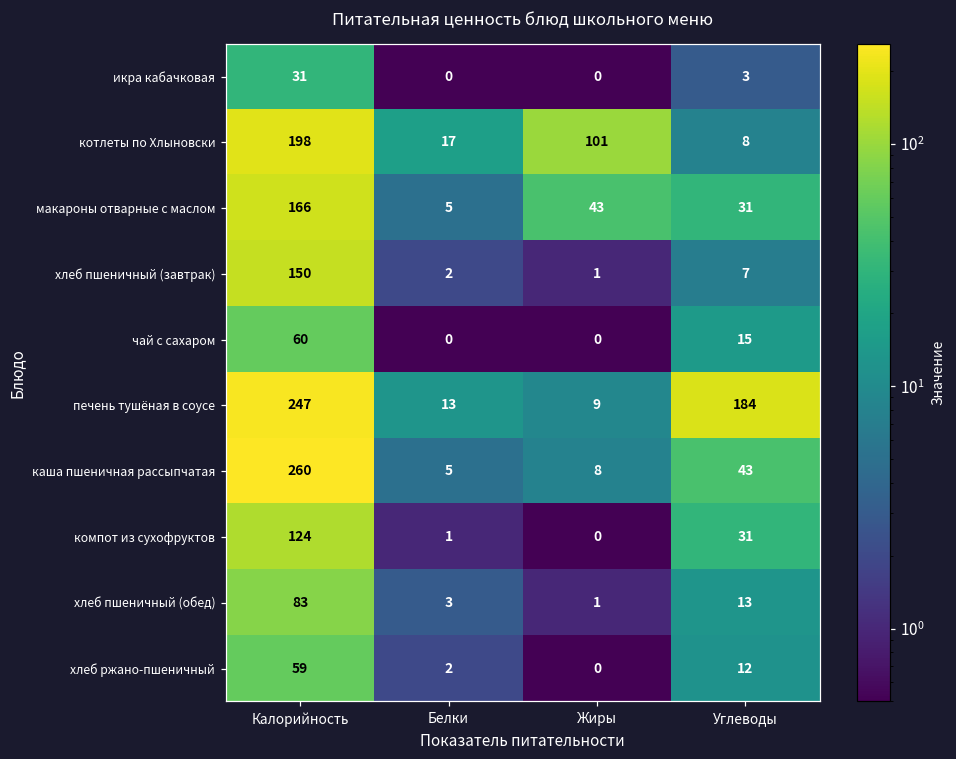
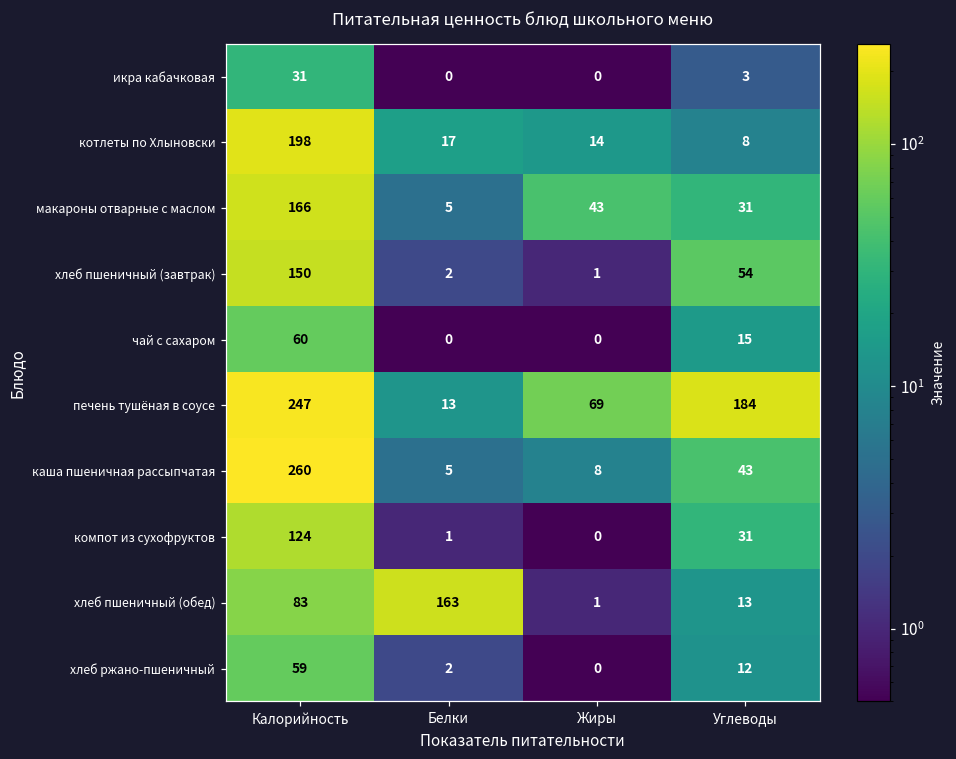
котлеты по Хлыновски, Жиры: 101 -> 14
хлеб пшеничный (завтрак), Углеводы: 7 -> 54
печень тушёная в соусе, Жиры: 9 -> 69
хлеб пшеничный (обед), Белки: 3 -> 163
